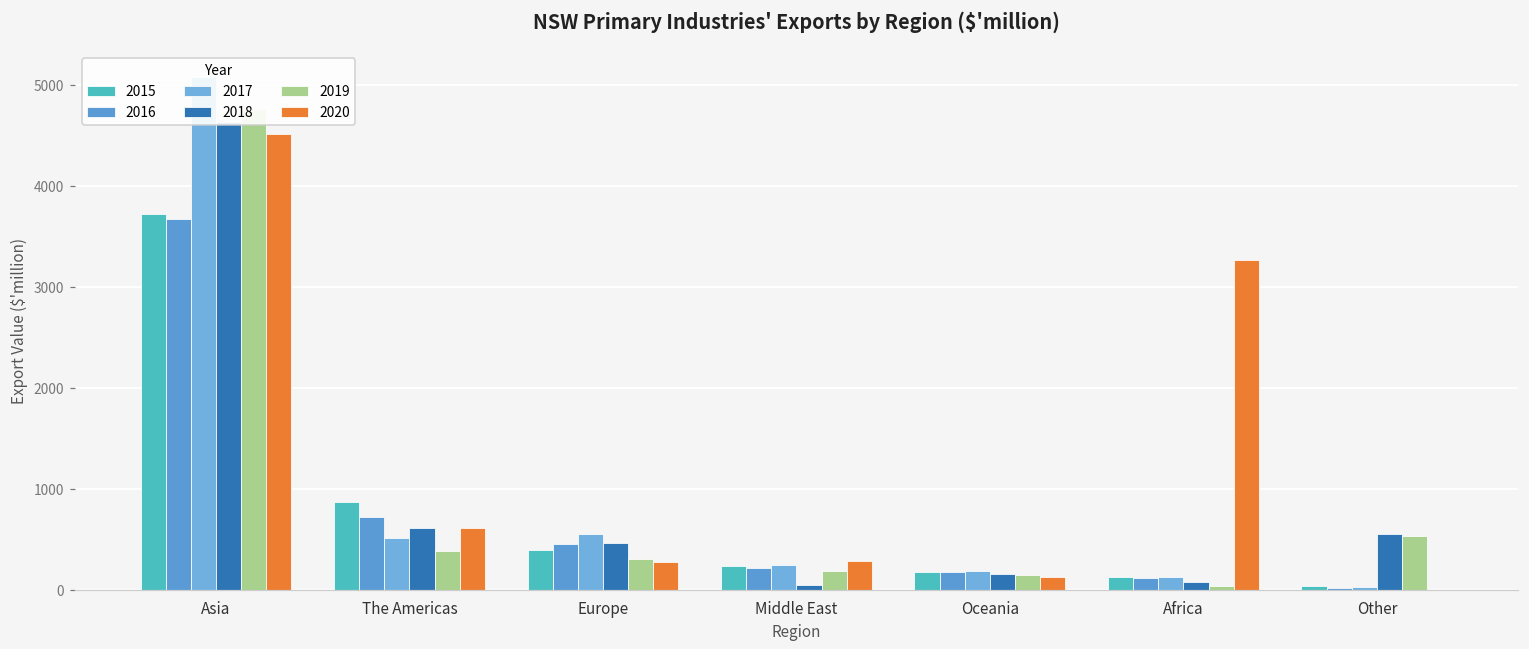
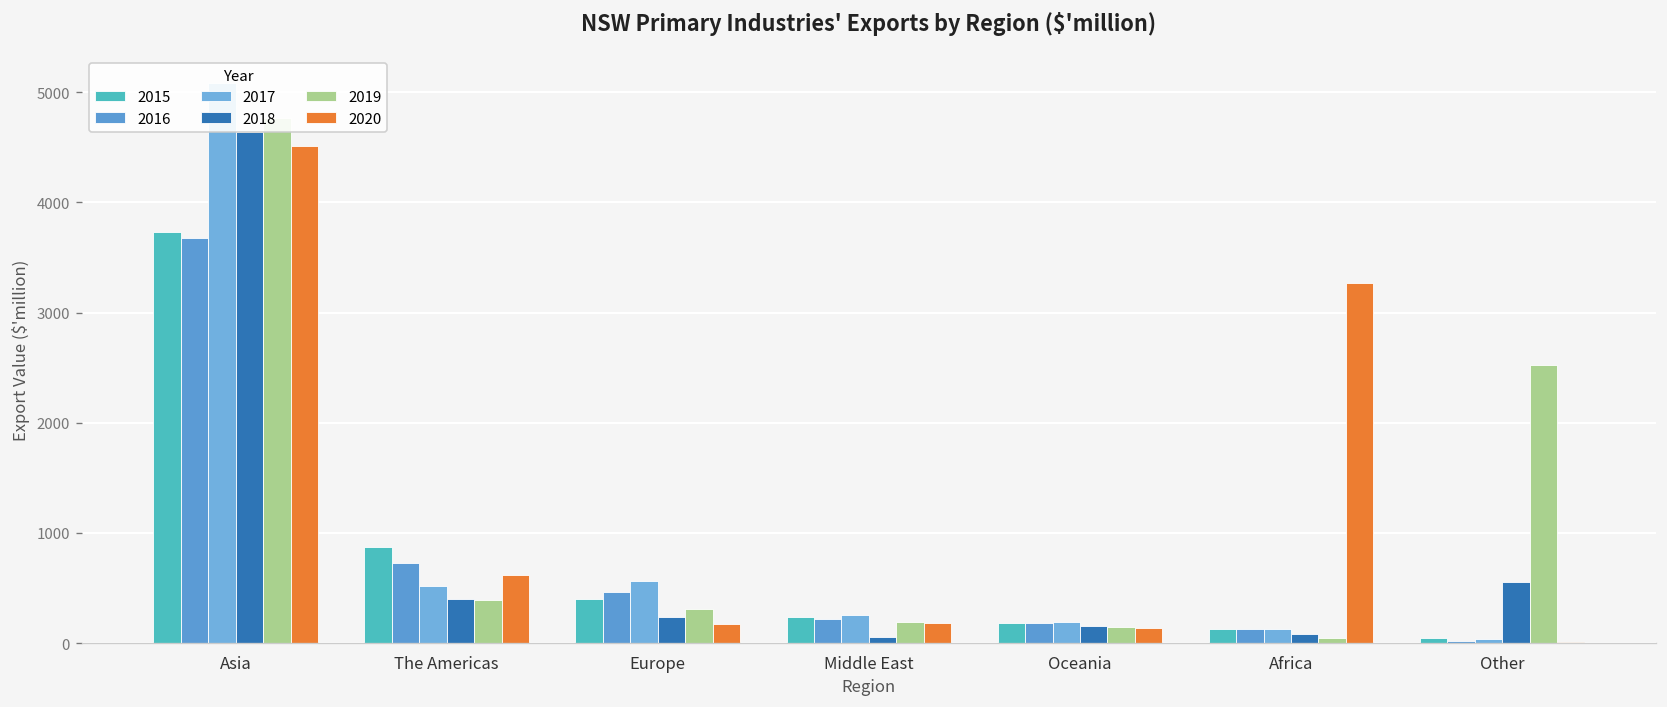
2018, The Americas: 600 -> 400
2018, Europe: 500 -> 200
2020, Europe: 300 -> 200
2020, Middle East: 300 -> 200
2019, Other: 500 -> 2500
